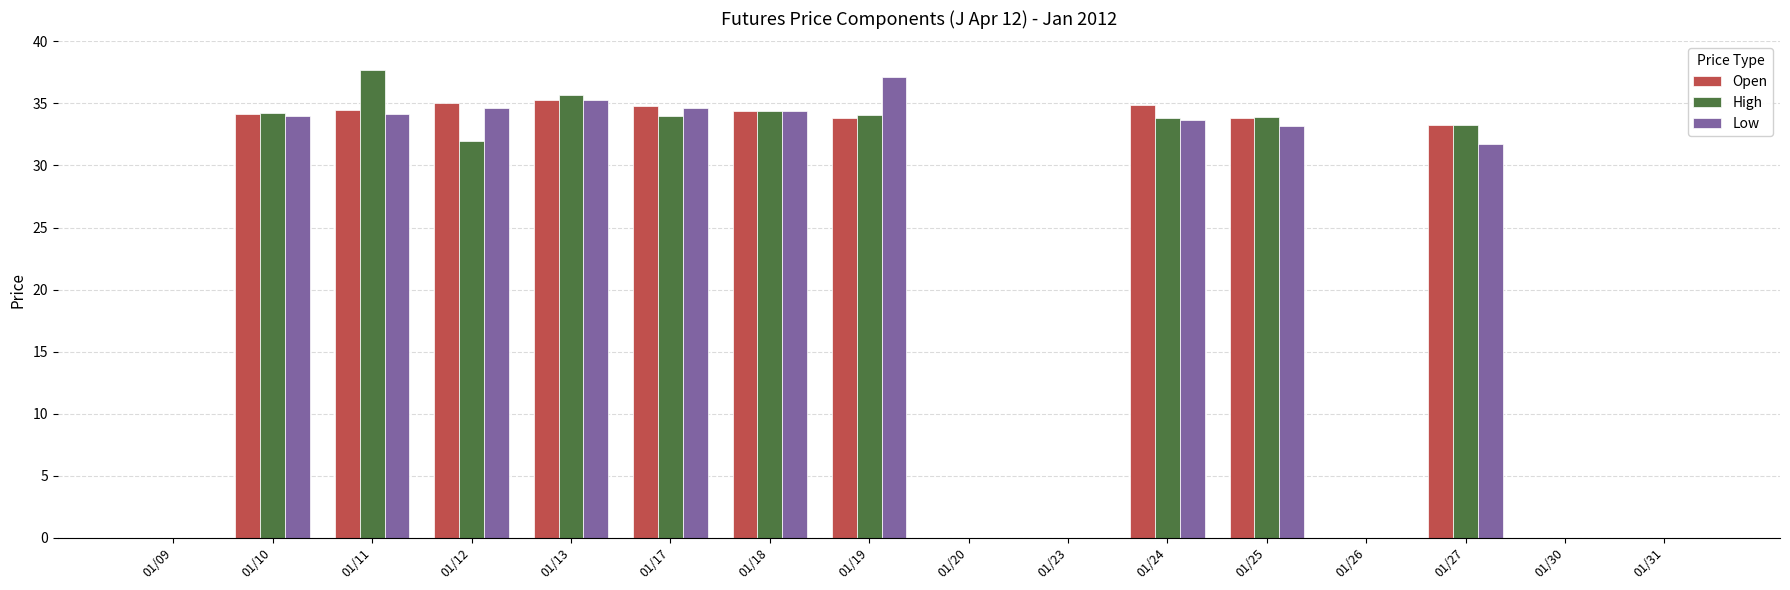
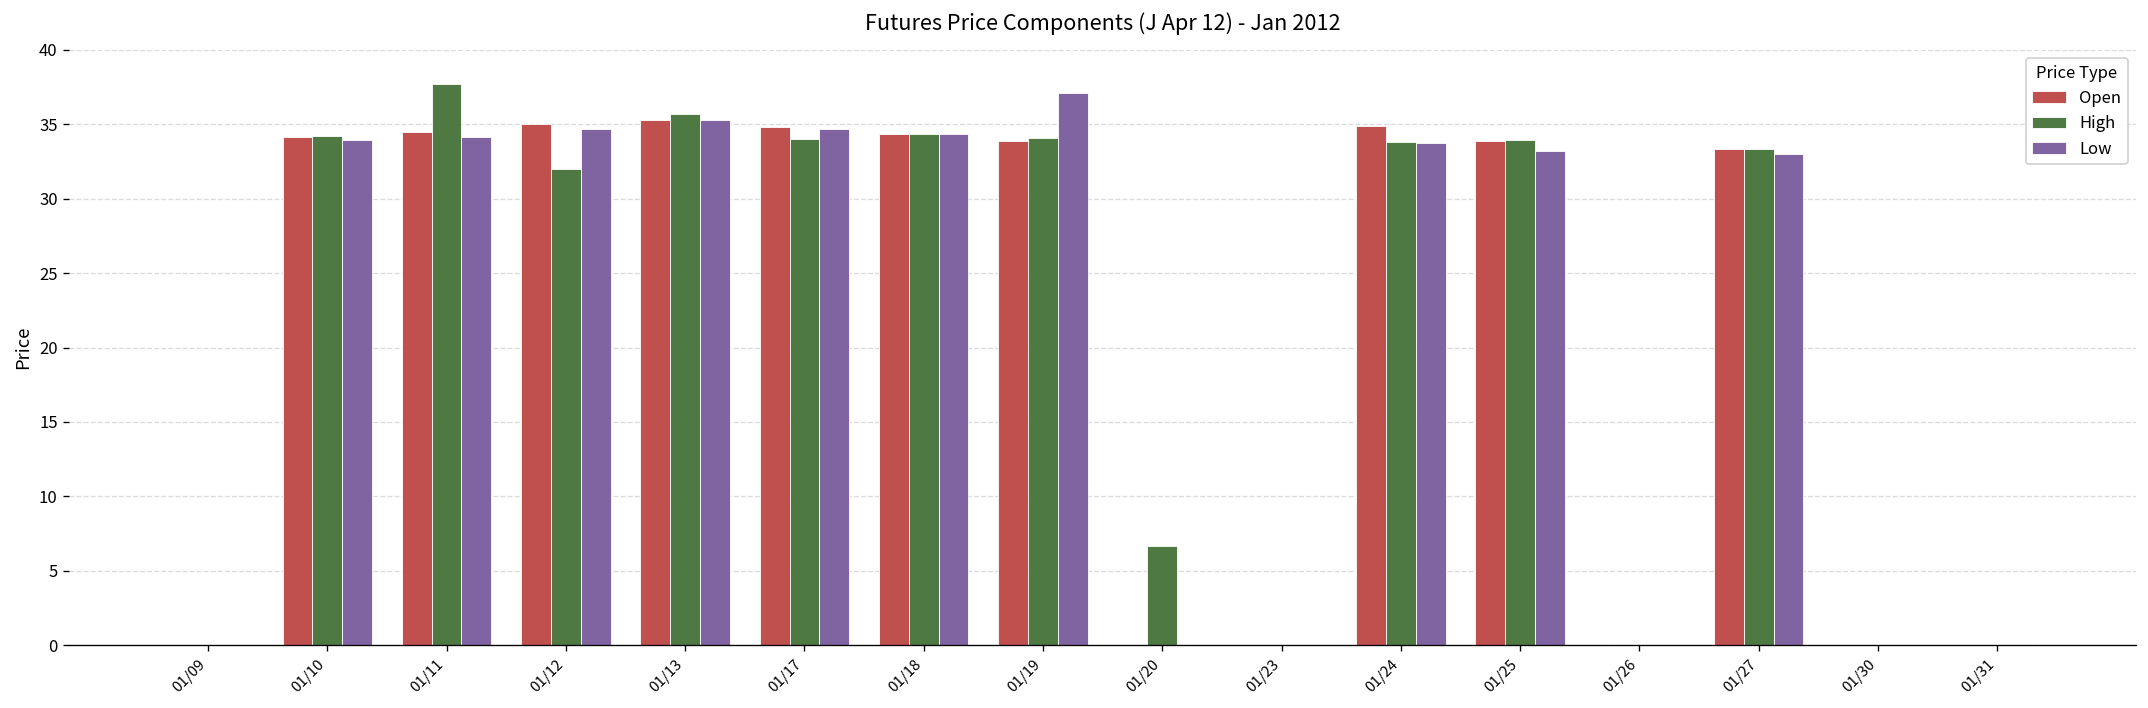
High, 01/20: 0.0 -> 6.7
Low, 01/27: 31.7 -> 33.0
